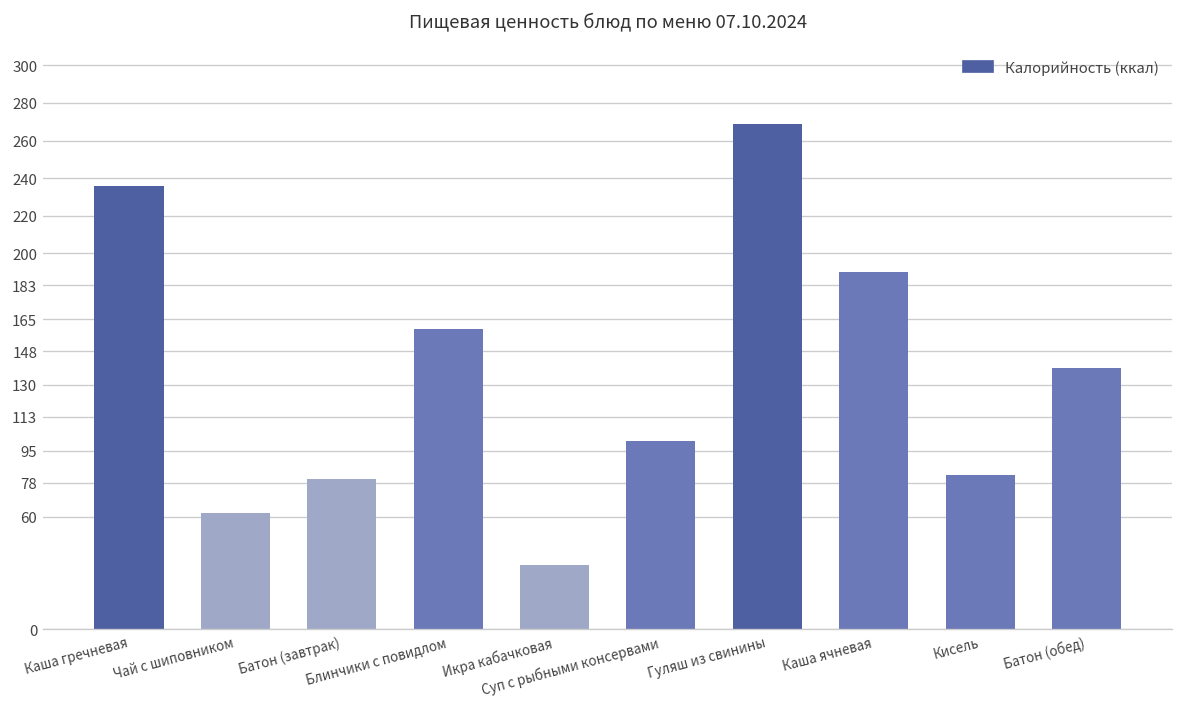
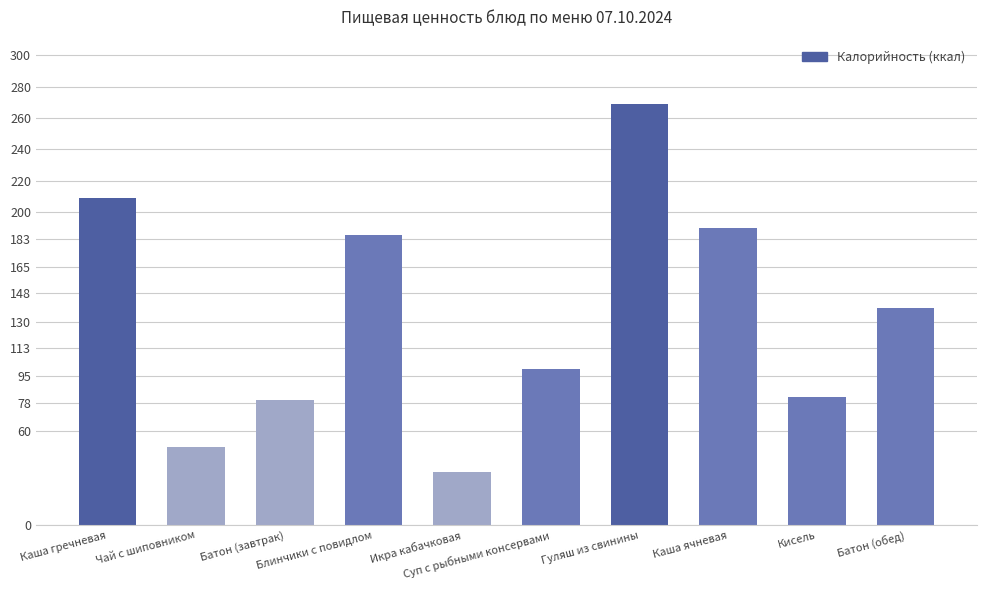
Каша гречневая: 236 -> 209
Чай с шиповником: 62 -> 50
Блинчики с повидлом: 160 -> 185
